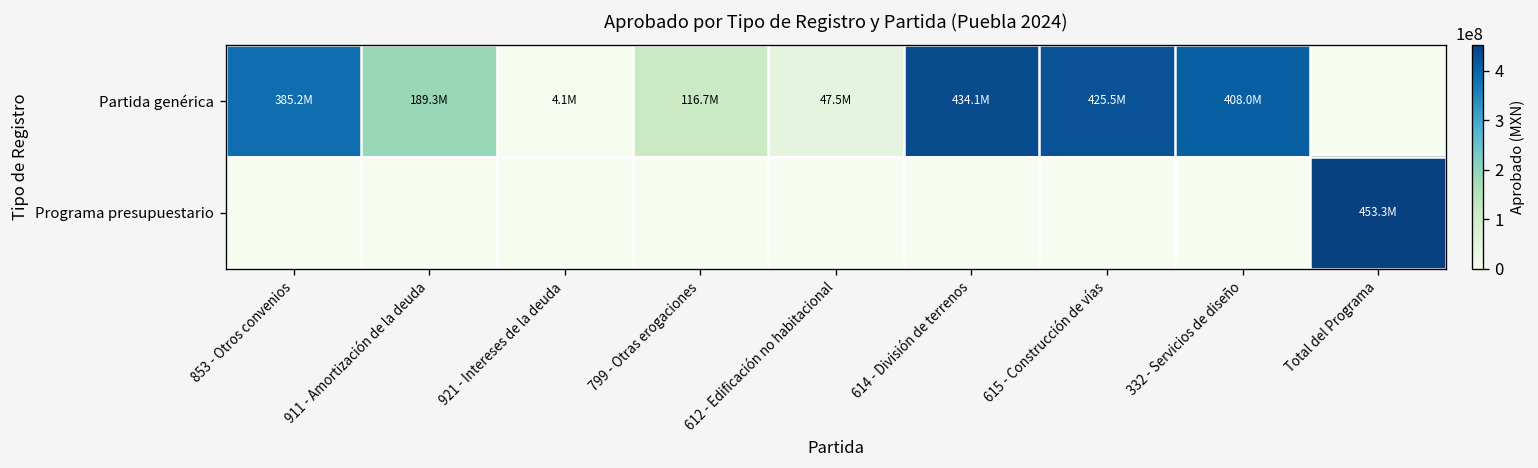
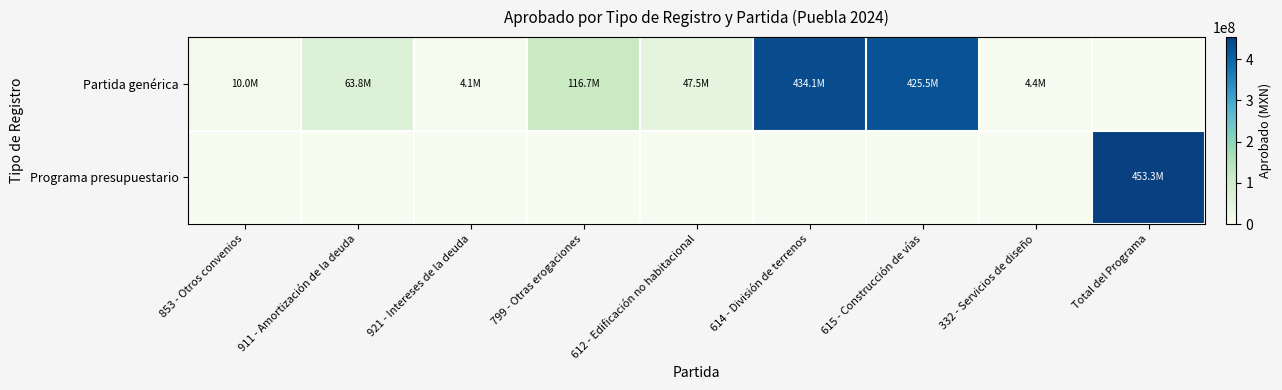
Partida genérica, 853 - Otros convenios: 385.2M -> 10.0M
Partida genérica, 911 - Amortización de la deuda: 189.3M -> 63.8M
Partida genérica, 332 - Servicios de diseño: 408.0M -> 4.4M
